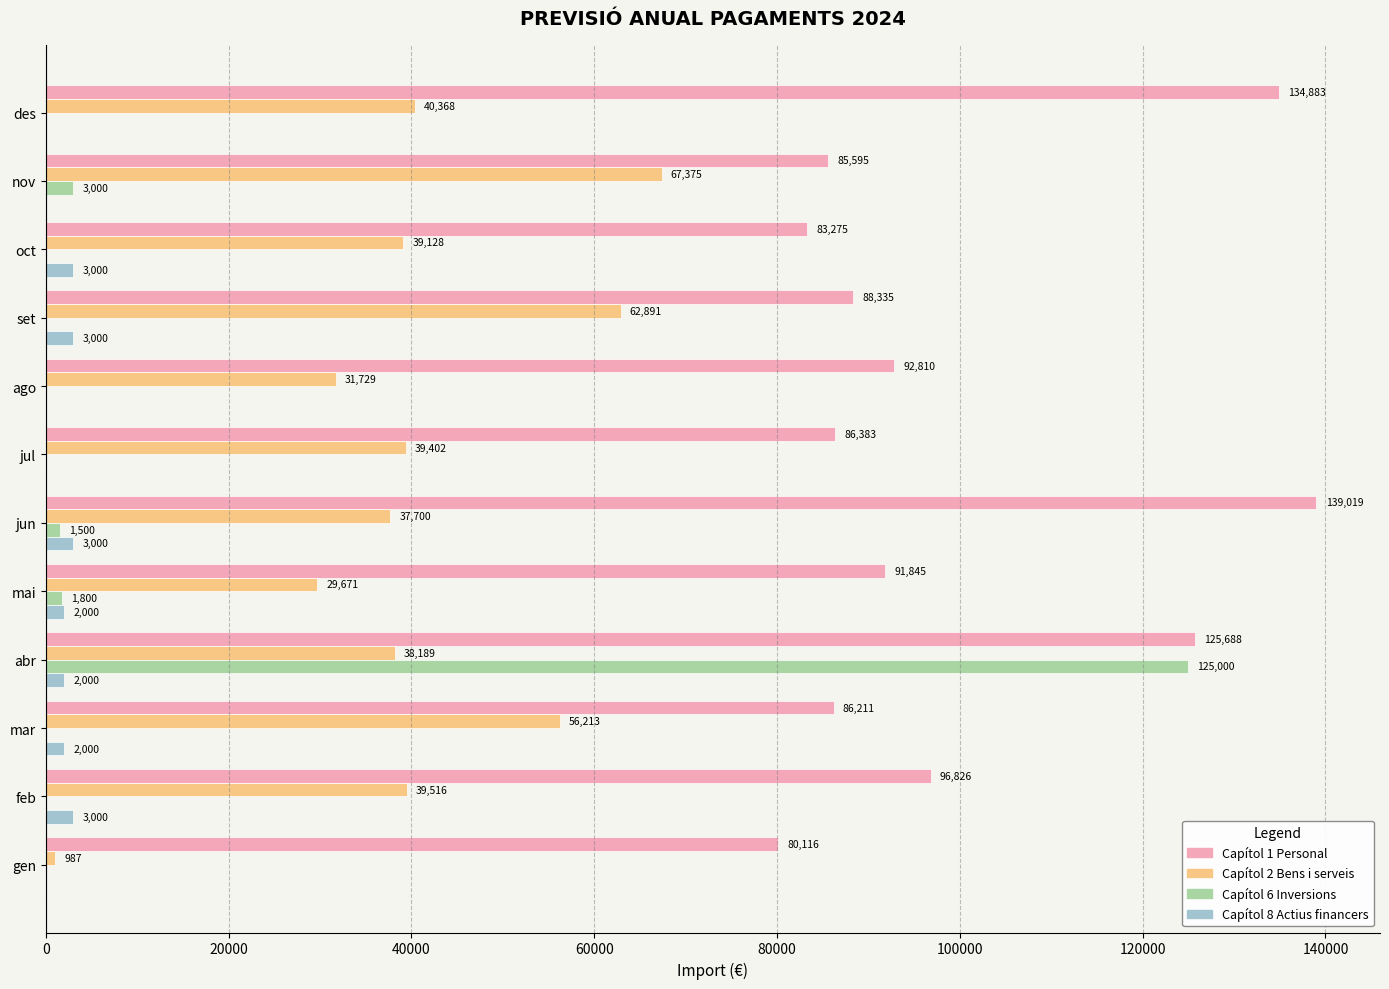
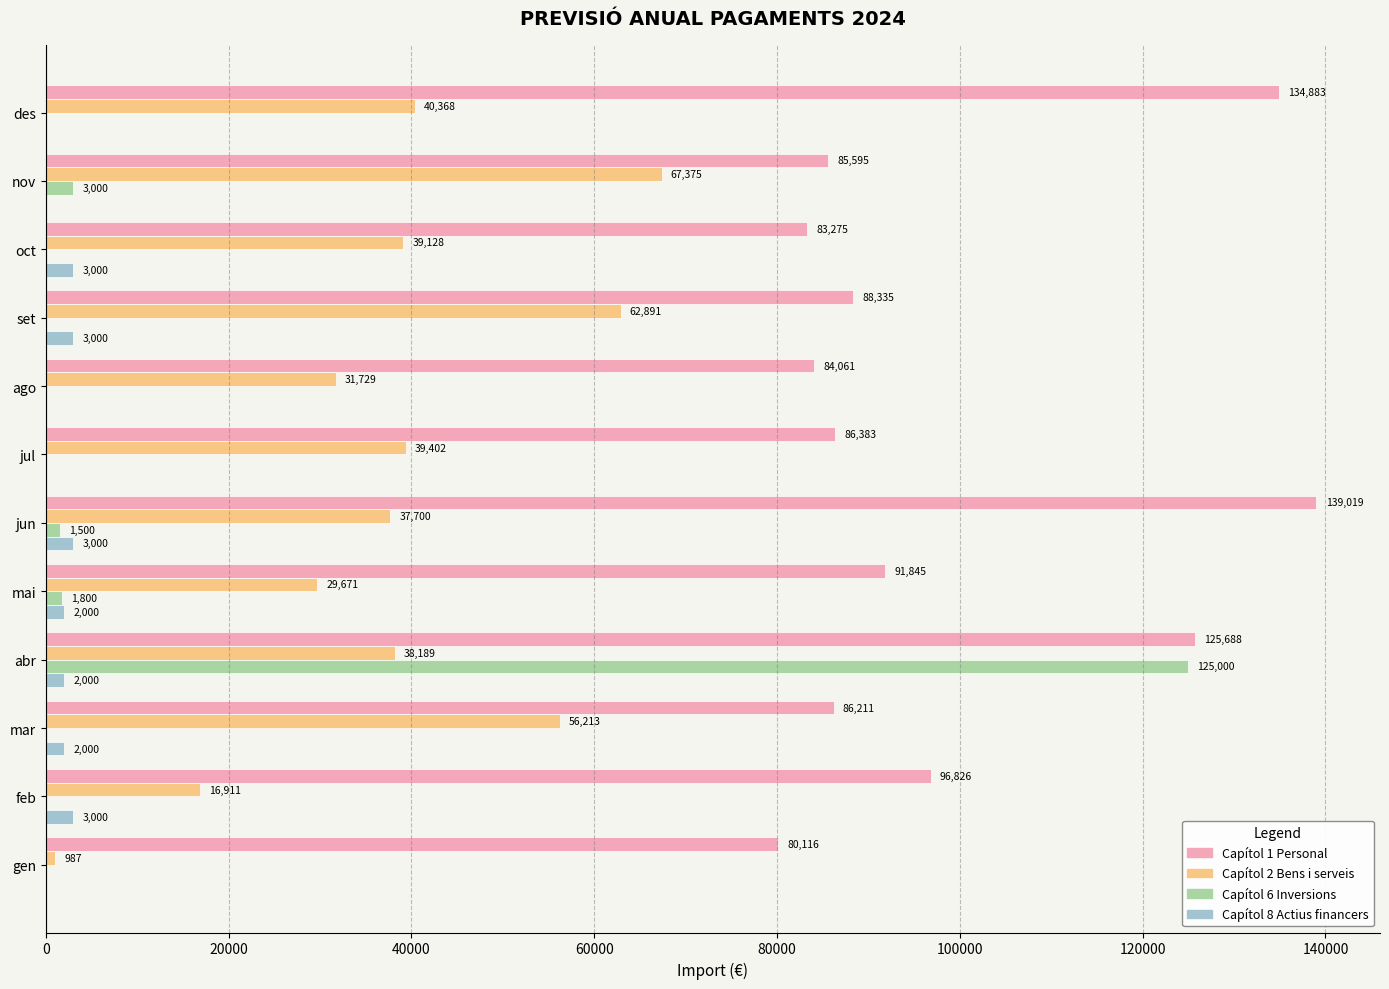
Capítol 1 Personal, ago: 92,810 -> 84,061
Capítol 2 Bens i serveis, feb: 39,516 -> 16,911
